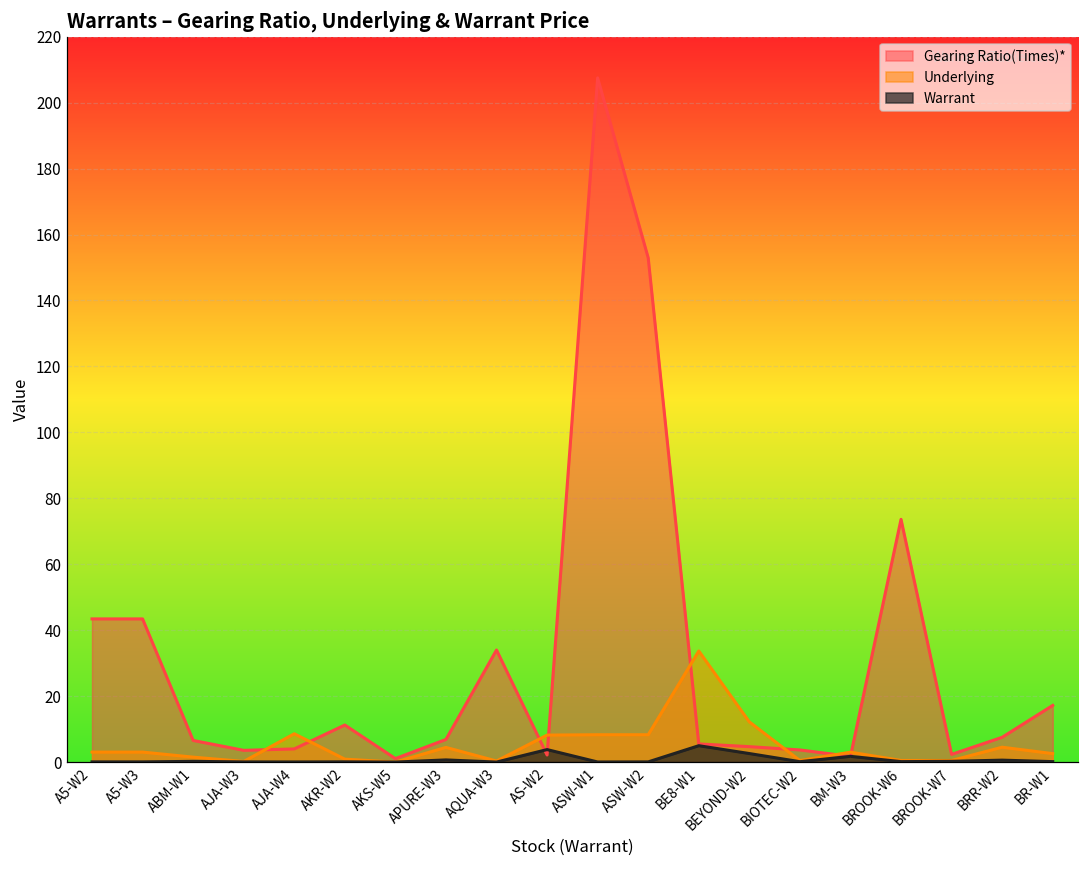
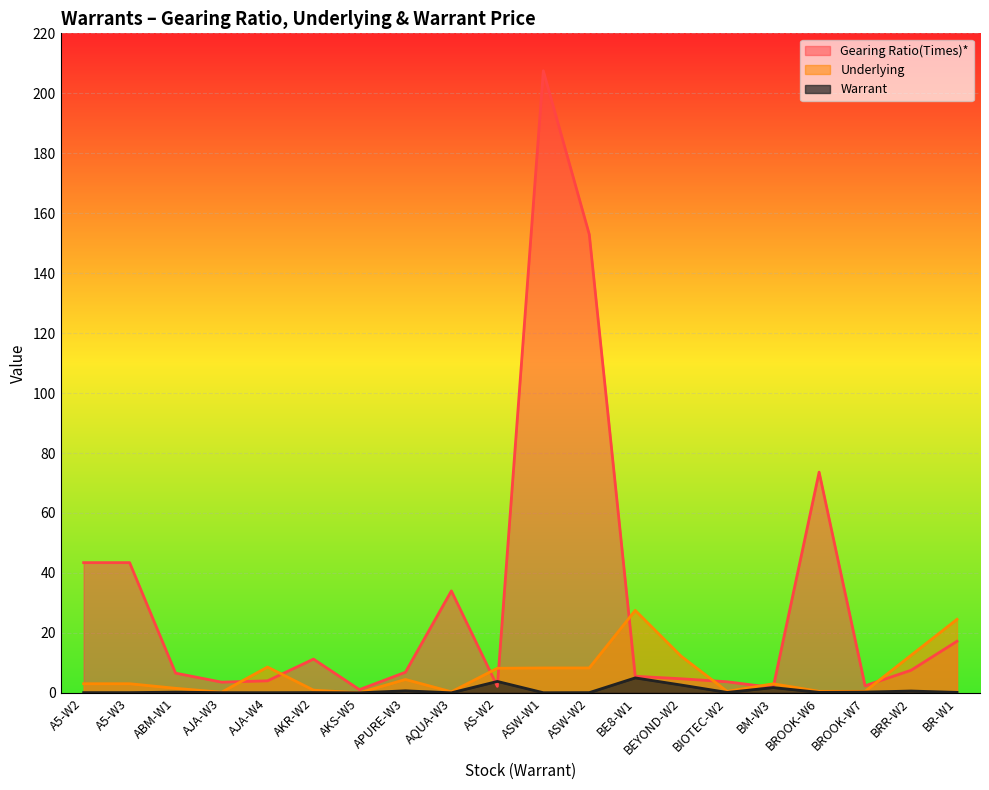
Underlying, BE8-W1: 34 -> 28
Underlying, BRR-W2: 5 -> 13
Underlying, BR-W1: 3 -> 25
